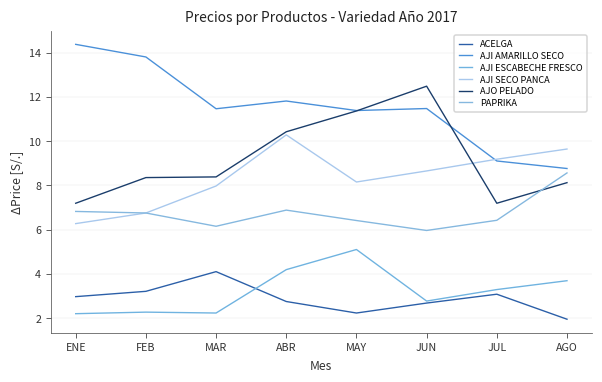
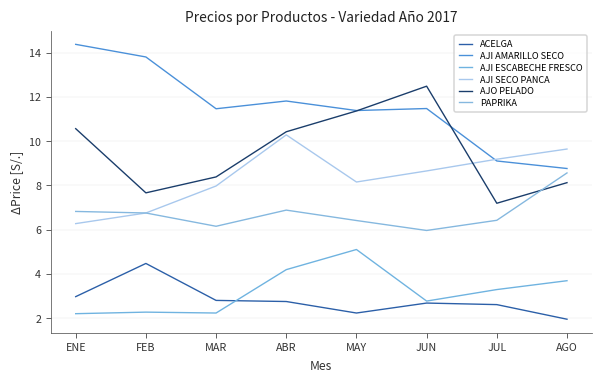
AJO PELADO, ENE: 7.2 -> 10.6
ACELGA, FEB: 3.2 -> 4.5
AJO PELADO, FEB: 8.4 -> 7.7
ACELGA, MAR: 4.1 -> 2.8
ACELGA, JUL: 3.1 -> 2.6
